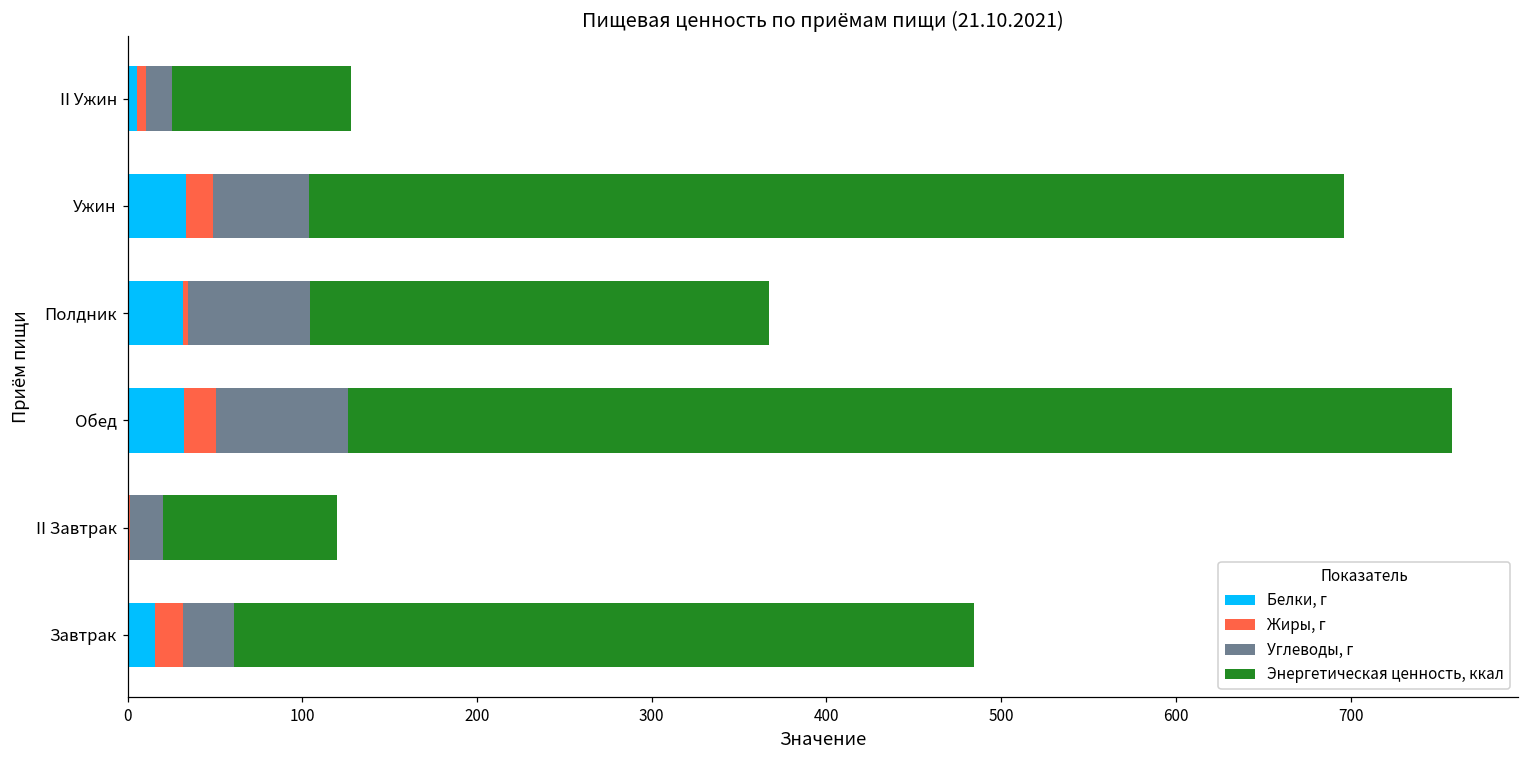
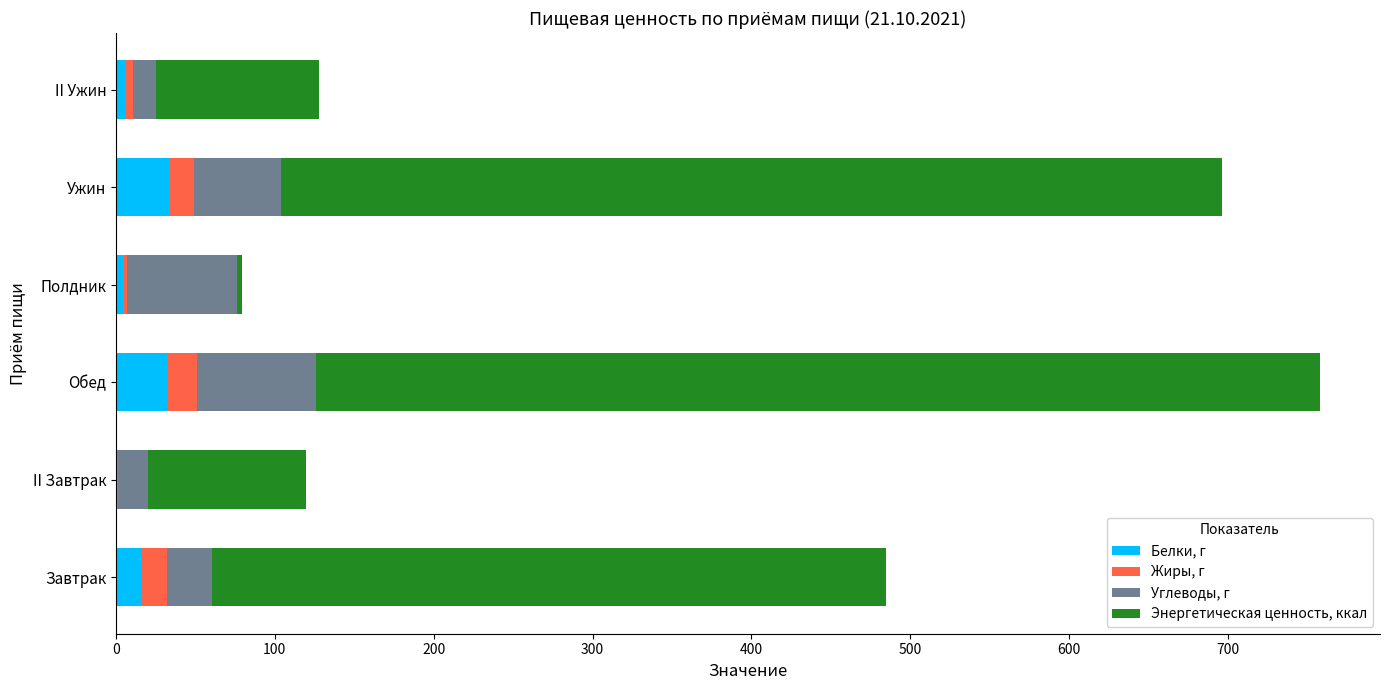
Белки, г, Полдник: 32 -> 4
Энергетическая ценность, ккал, Полдник: 263 -> 3
